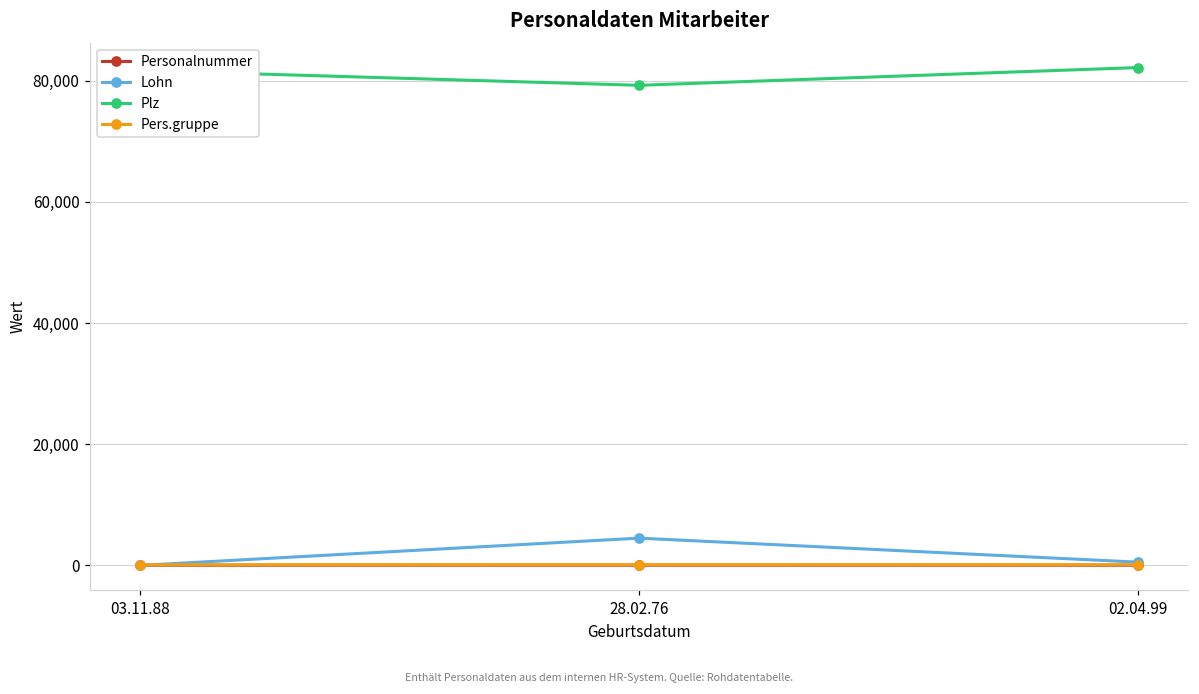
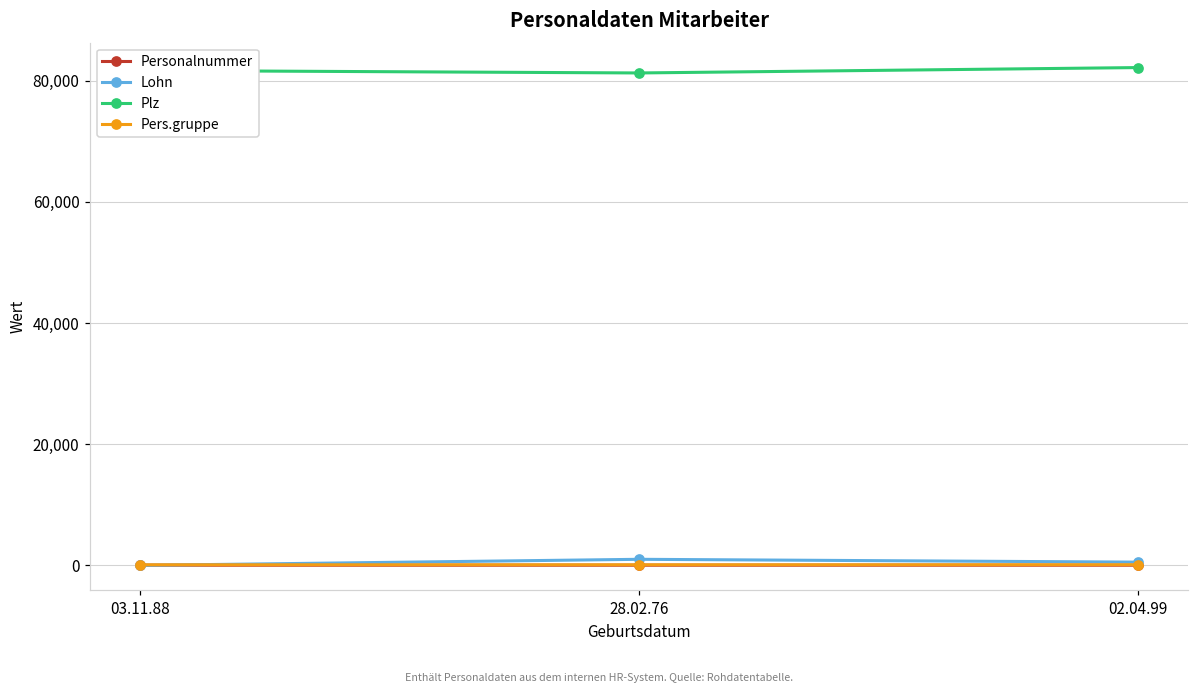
Lohn, 28.02.76: 5,000 -> 1,000
Plz, 28.02.76: 79,000 -> 81,000
